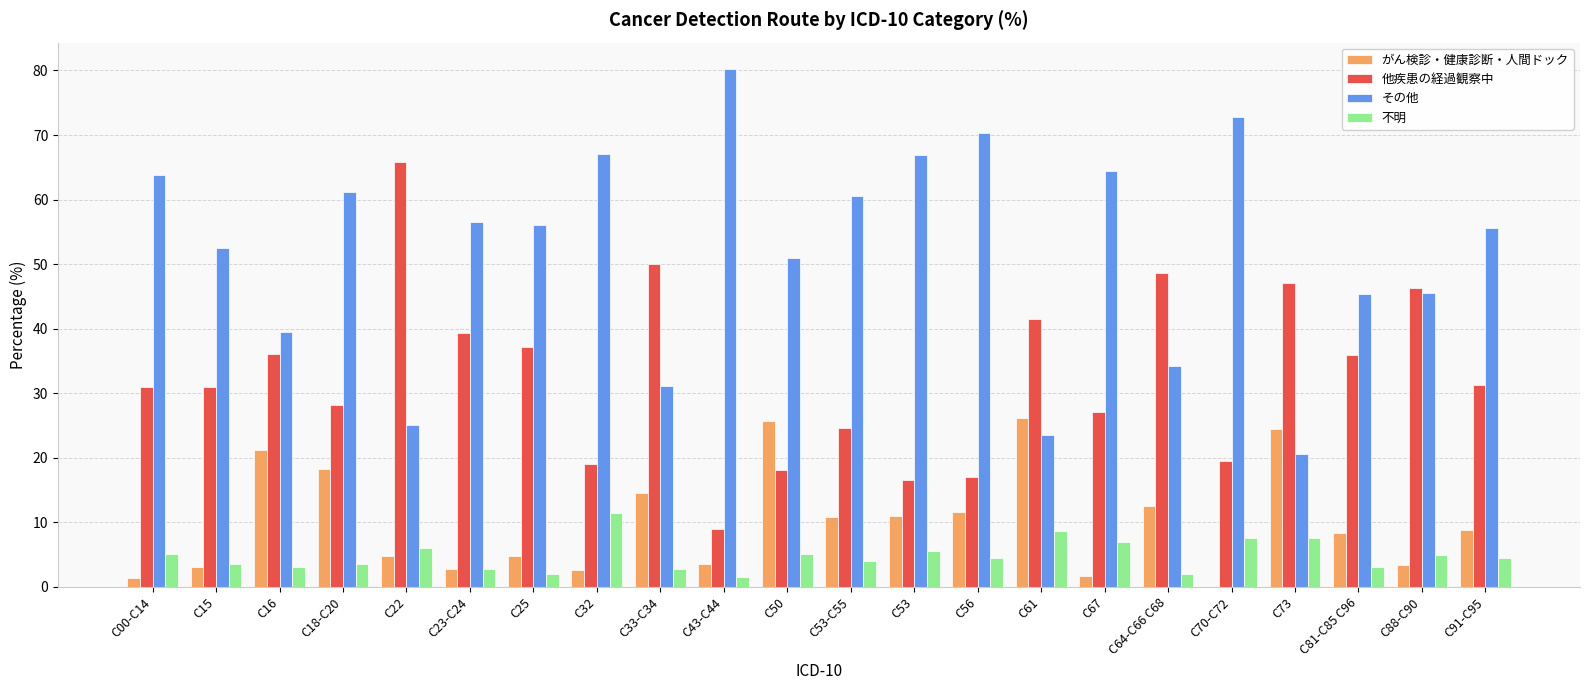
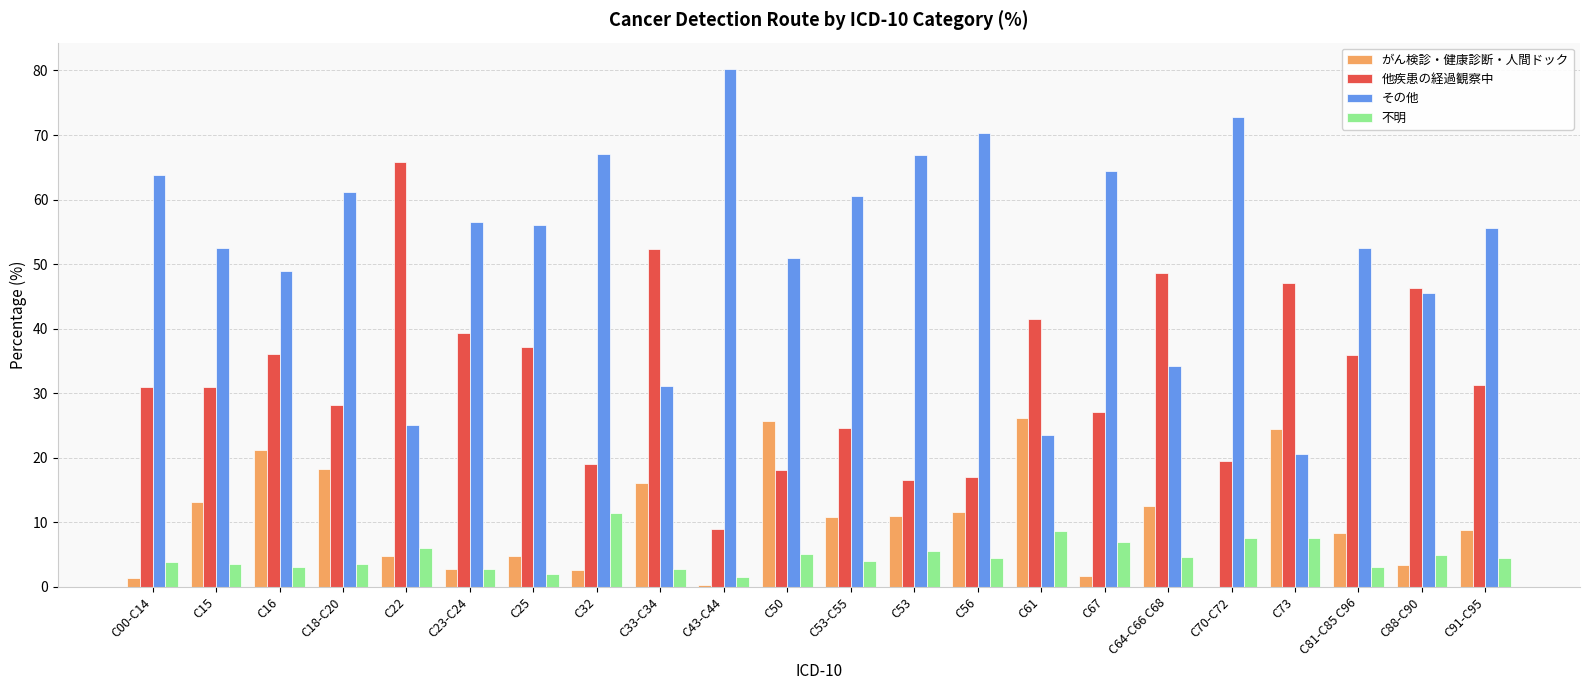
不明, C00-C14: 5 -> 4
がん検診・健康診断・人間ドック, C15: 3 -> 13
その他, C16: 40 -> 49
がん検診・健康診断・人間ドック, C33-C34: 15 -> 16
他疾患の経過観察中, C33-C34: 50 -> 52
がん検診・健康診断・人間ドック, C43-C44: 4 -> 0
不明, C64-C66 C68: 2 -> 5
その他, C81-C85 C96: 45 -> 53
